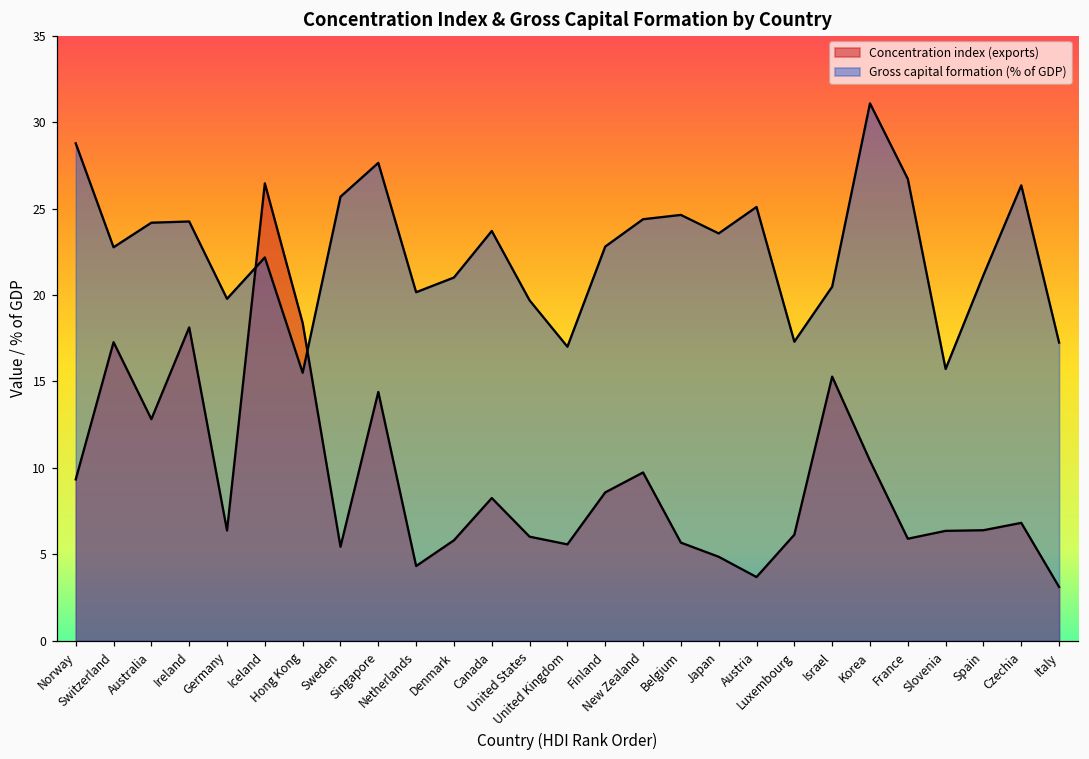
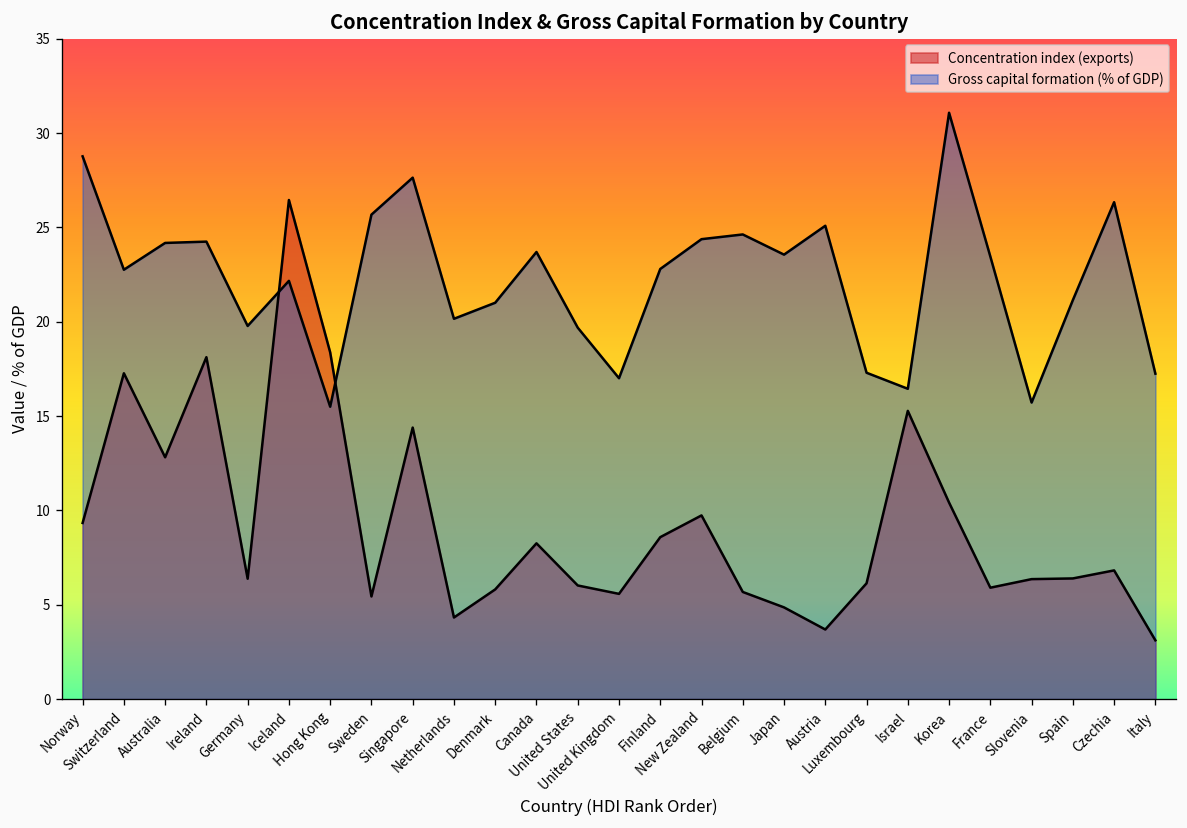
Gross capital formation (% of GDP), Israel: 20.5 -> 16.5
Gross capital formation (% of GDP), France: 26.7 -> 23.5
